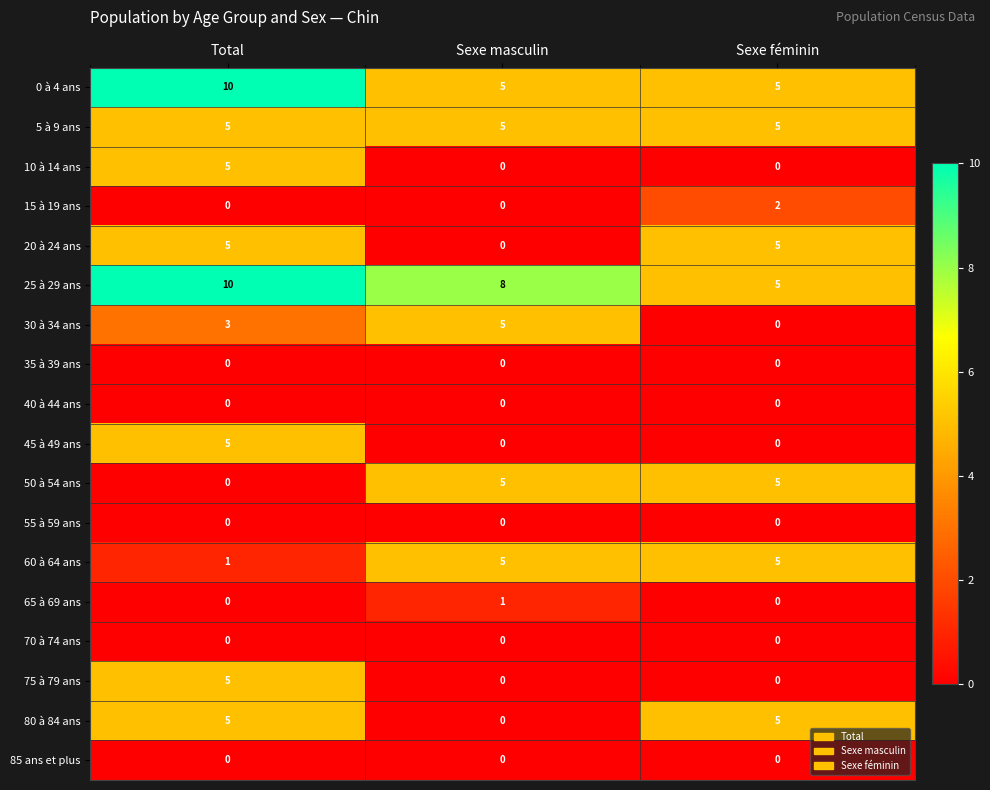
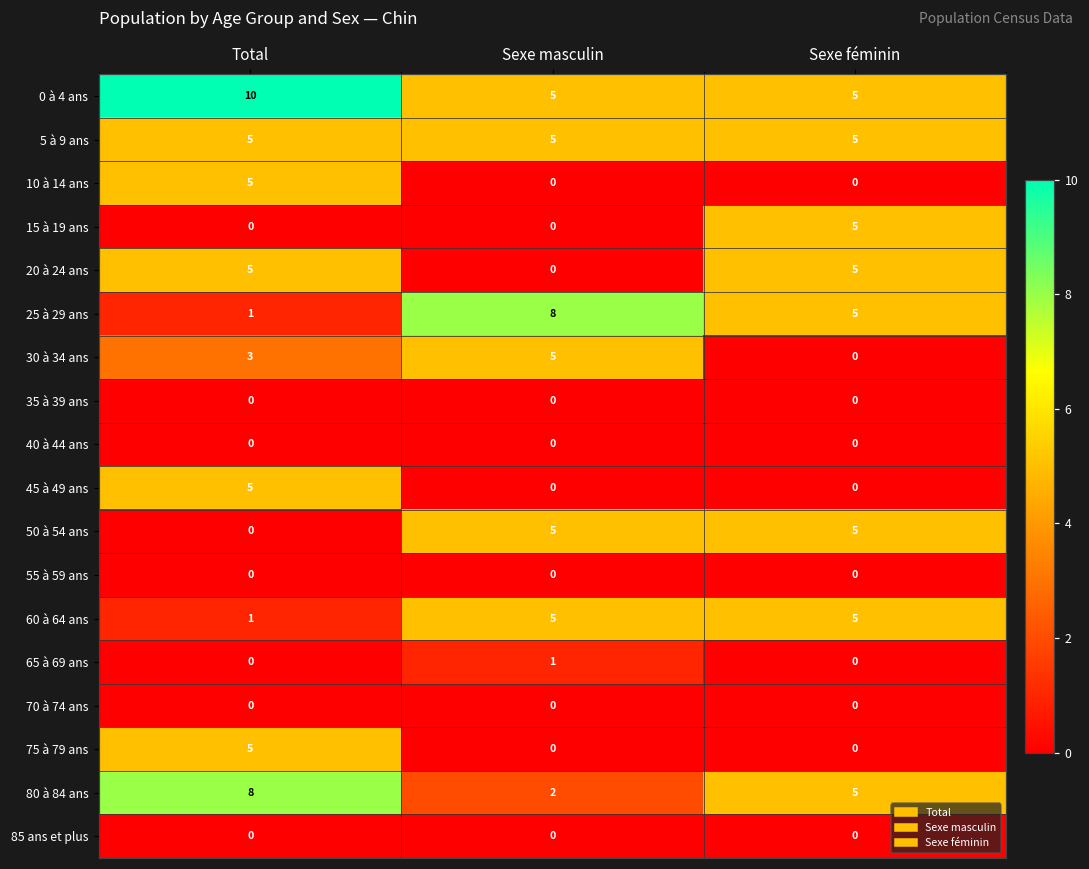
15 à 19 ans, Sexe féminin: 2 -> 5
25 à 29 ans, Total: 10 -> 1
80 à 84 ans, Total: 5 -> 8
80 à 84 ans, Sexe masculin: 0 -> 2
